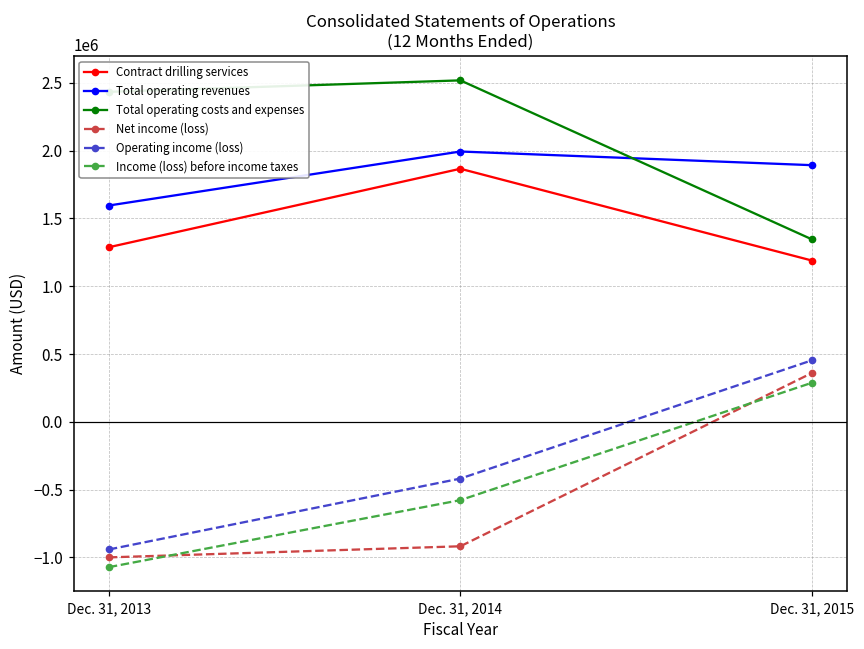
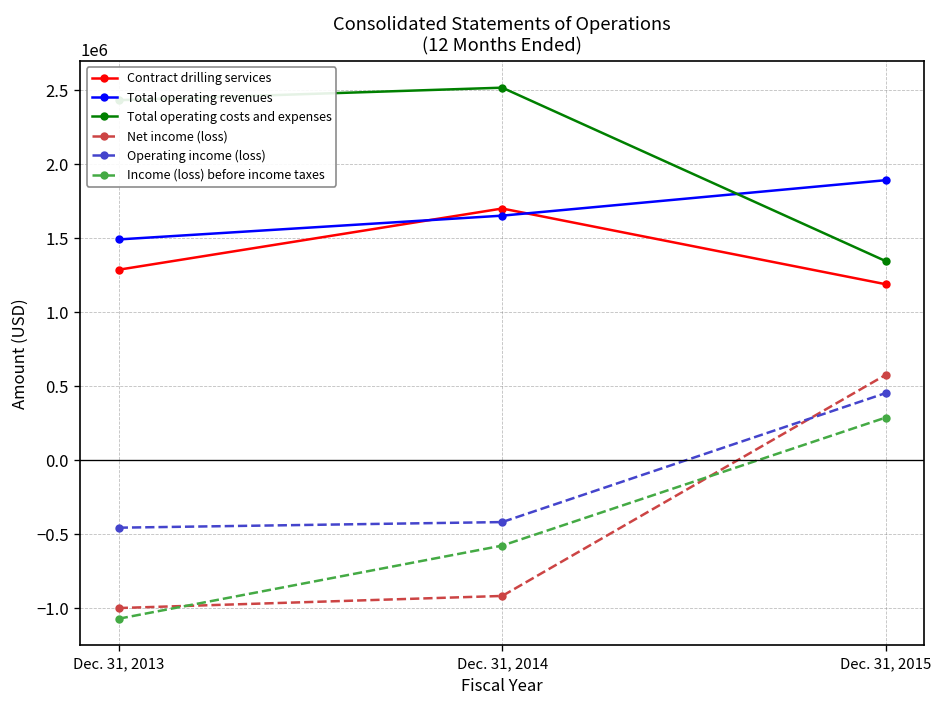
Total operating revenues, Dec. 31, 2013: 1600000 -> 1490000
Operating income (loss), Dec. 31, 2013: -940000 -> -460000
Contract drilling services, Dec. 31, 2014: 1870000 -> 1700000
Total operating revenues, Dec. 31, 2014: 1990000 -> 1650000
Net income (loss), Dec. 31, 2015: 360000 -> 580000
